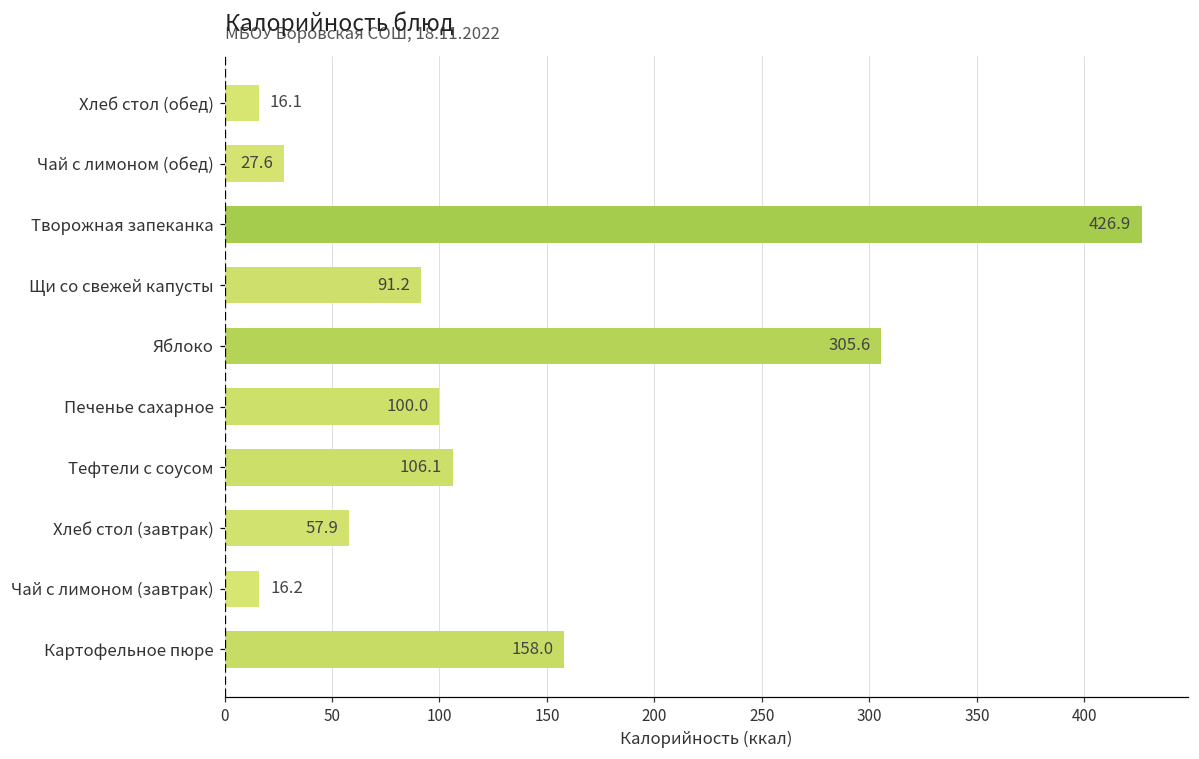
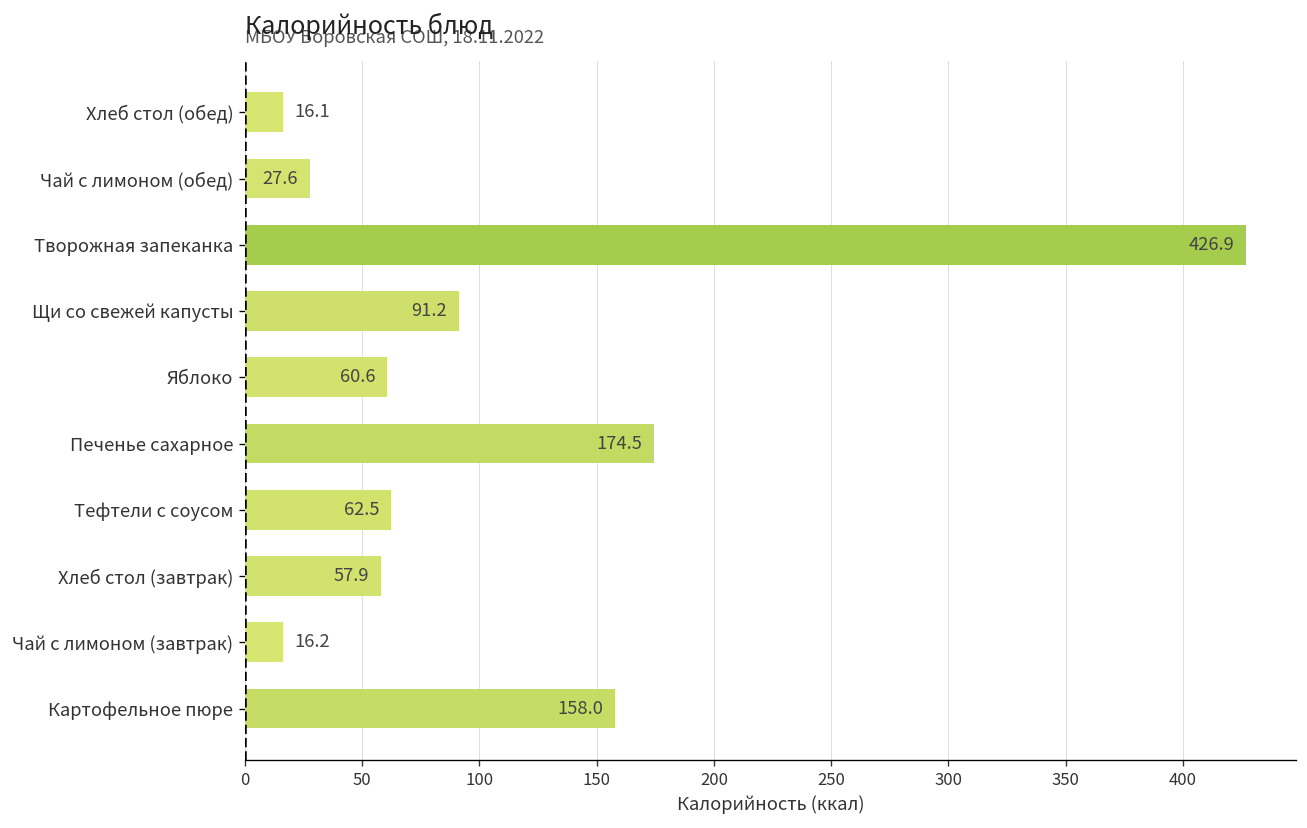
Яблоко: 305.6 -> 60.6
Печенье сахарное: 100.0 -> 174.5
Тефтели с соусом: 106.1 -> 62.5
